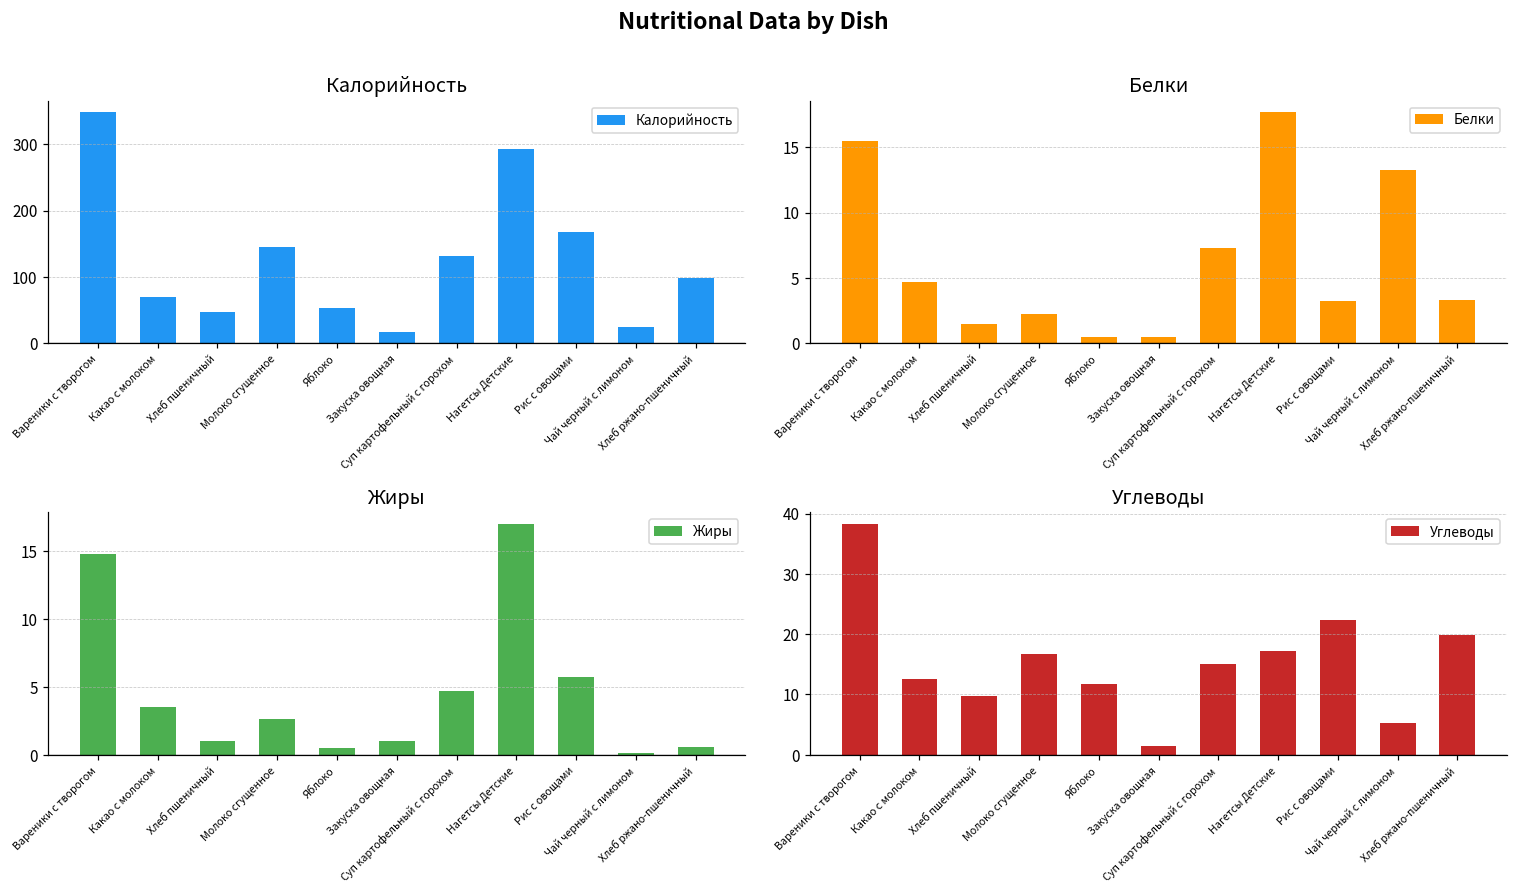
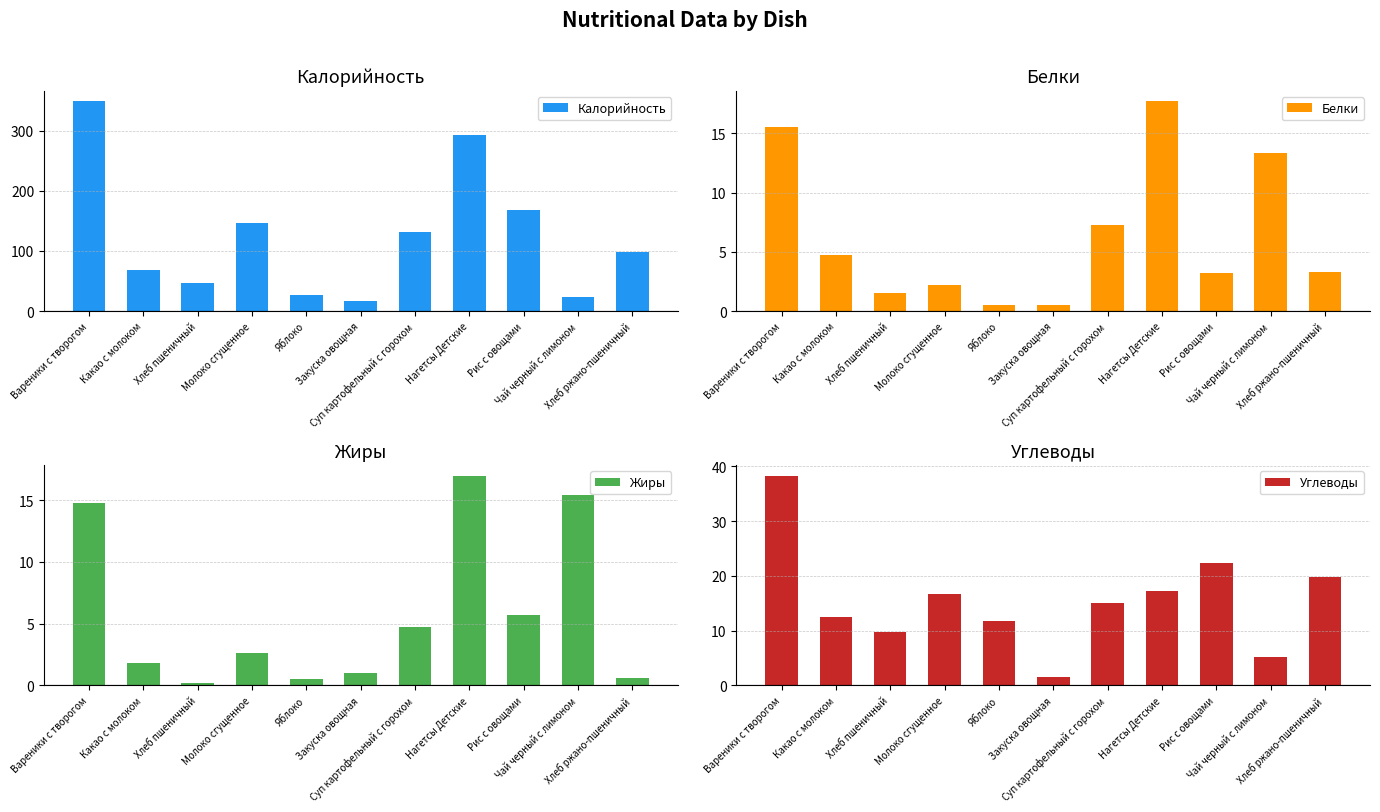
Калорийность, Яблоко: 50 -> 30
Жиры, Какао с молоком: 3.5 -> 1.8
Жиры, Хлеб пшеничный: 1.0 -> 0.2
Жиры, Чай черный с лимоном: 0.1 -> 15.4
